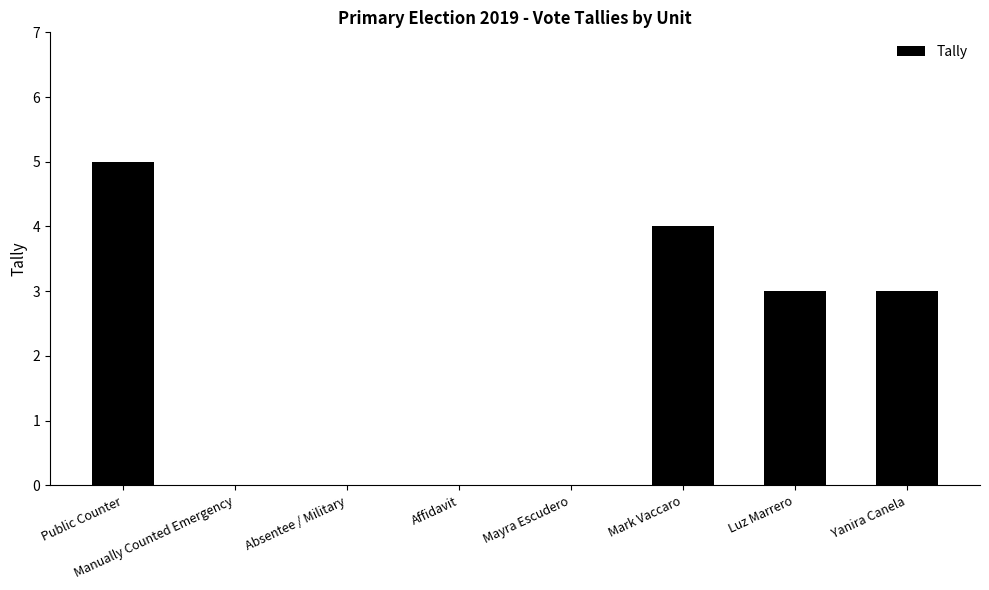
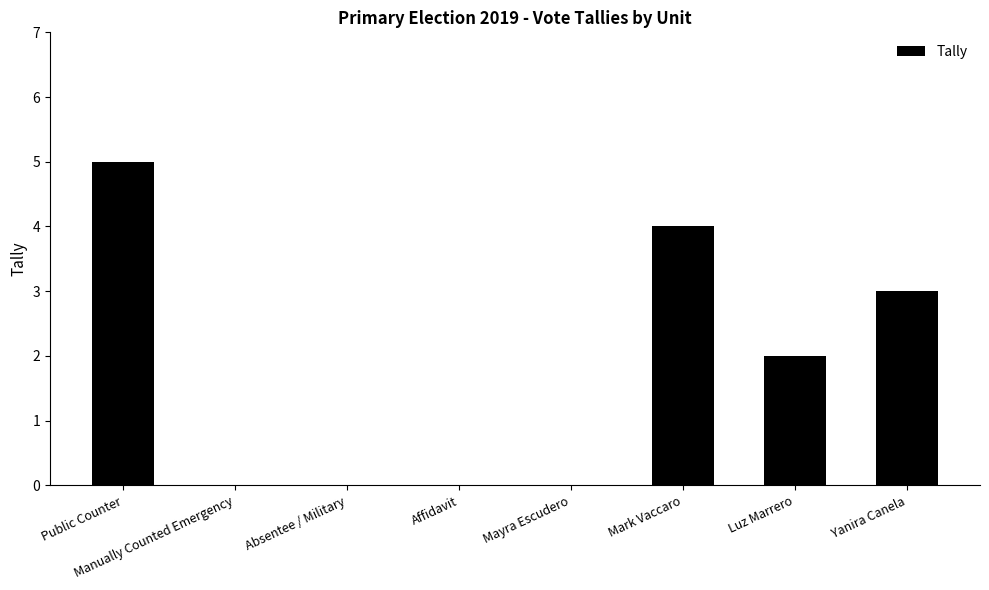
Luz Marrero: 3 -> 2
